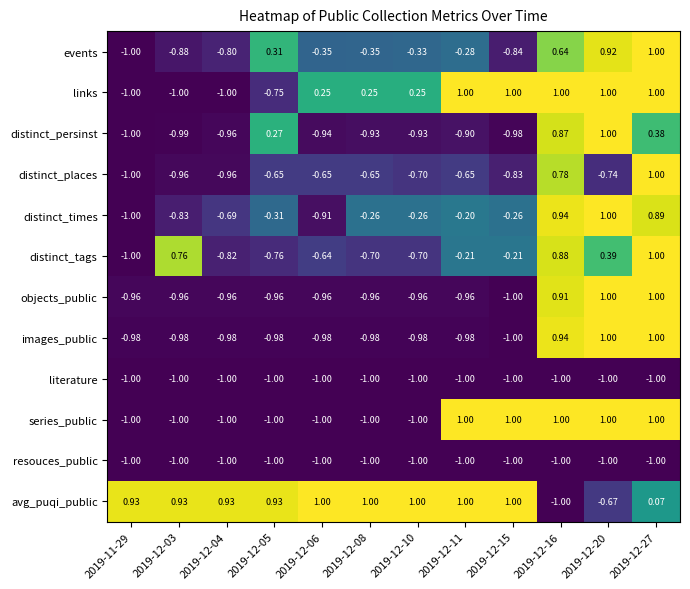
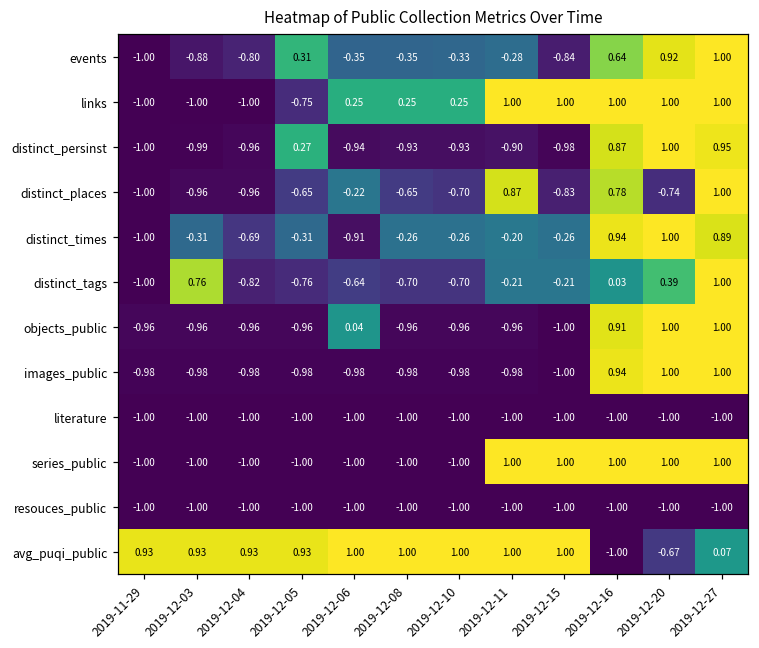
distinct_persinst, 2019-12-27: 0.38 -> 0.95
distinct_places, 2019-12-06: -0.65 -> -0.22
distinct_places, 2019-12-11: -0.65 -> 0.87
distinct_times, 2019-12-03: -0.83 -> -0.31
distinct_tags, 2019-12-16: 0.88 -> 0.03
objects_public, 2019-12-06: -0.96 -> 0.04
